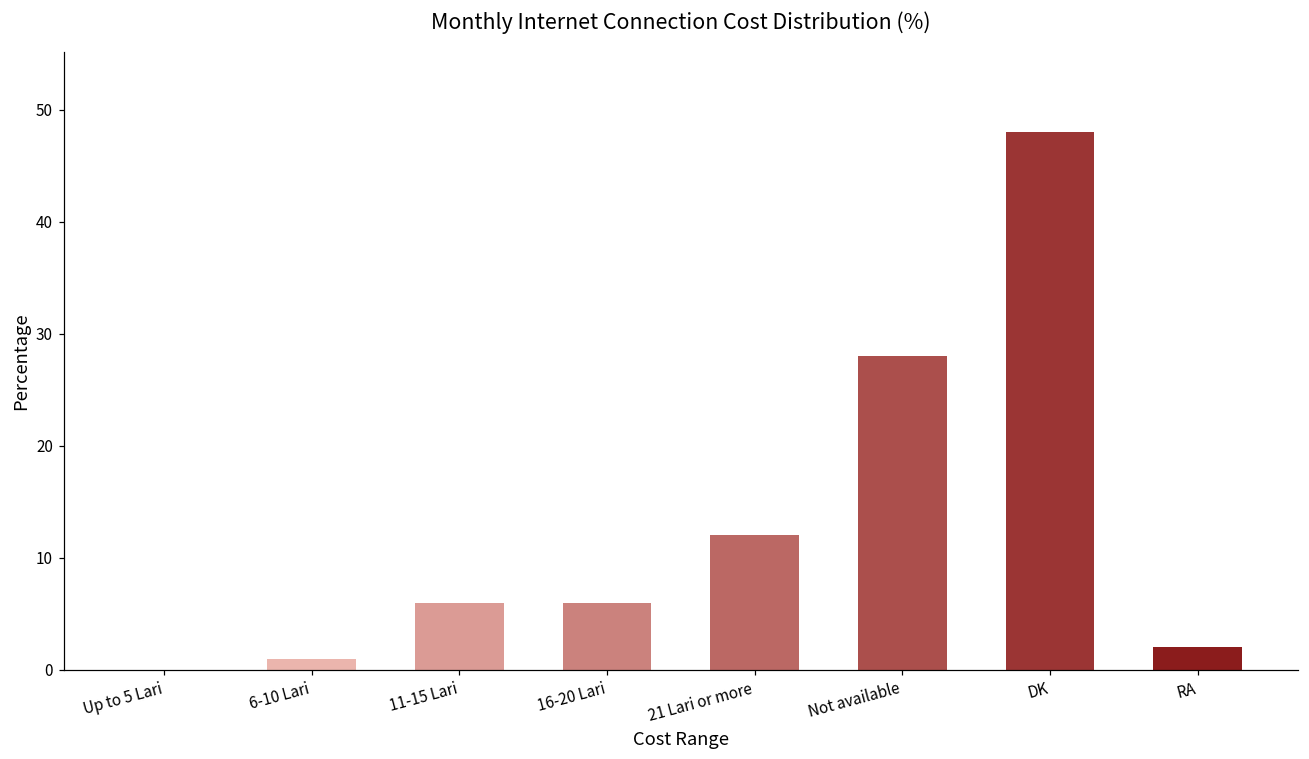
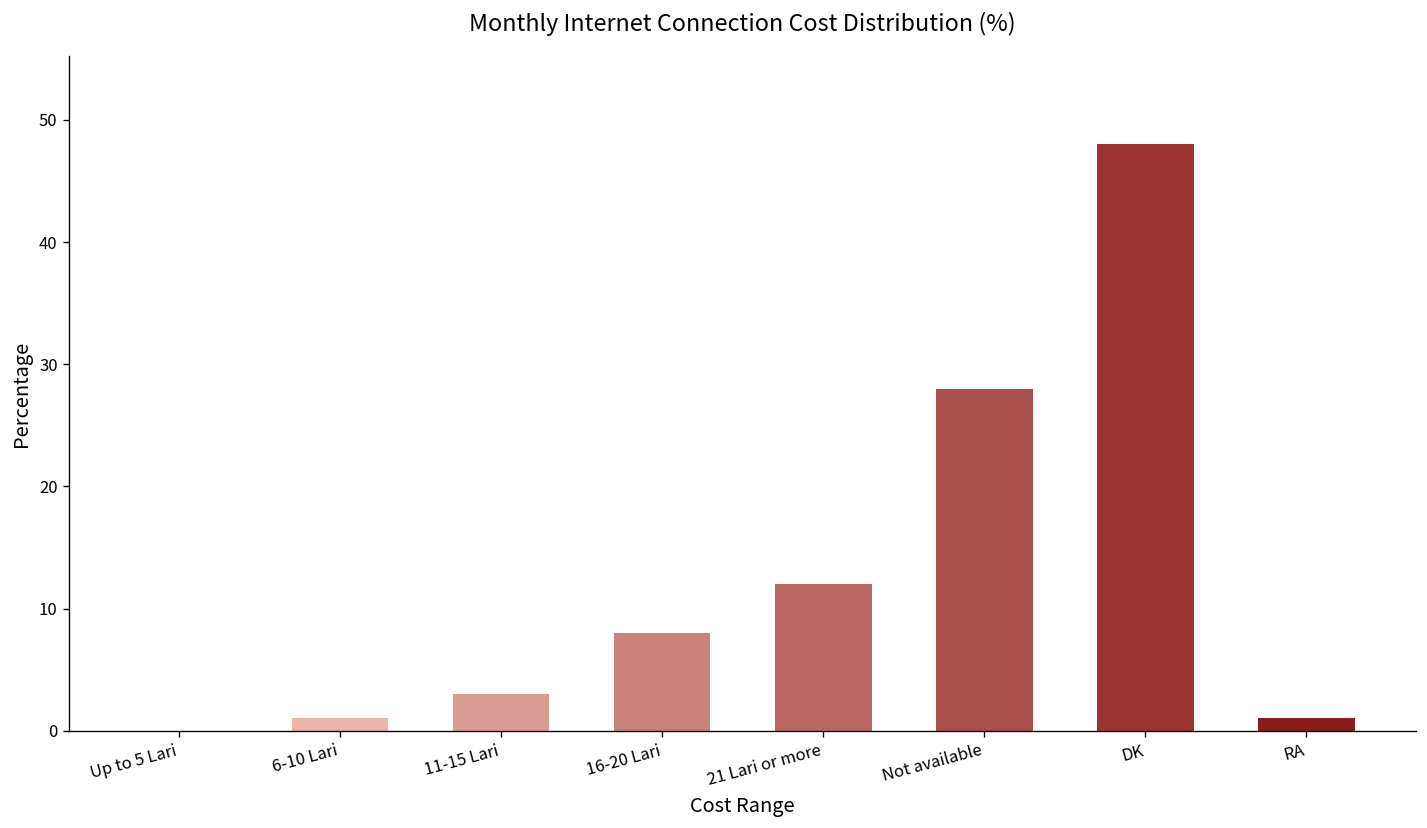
11-15 Lari: 6 -> 3
16-20 Lari: 6 -> 8
RA: 2 -> 1
